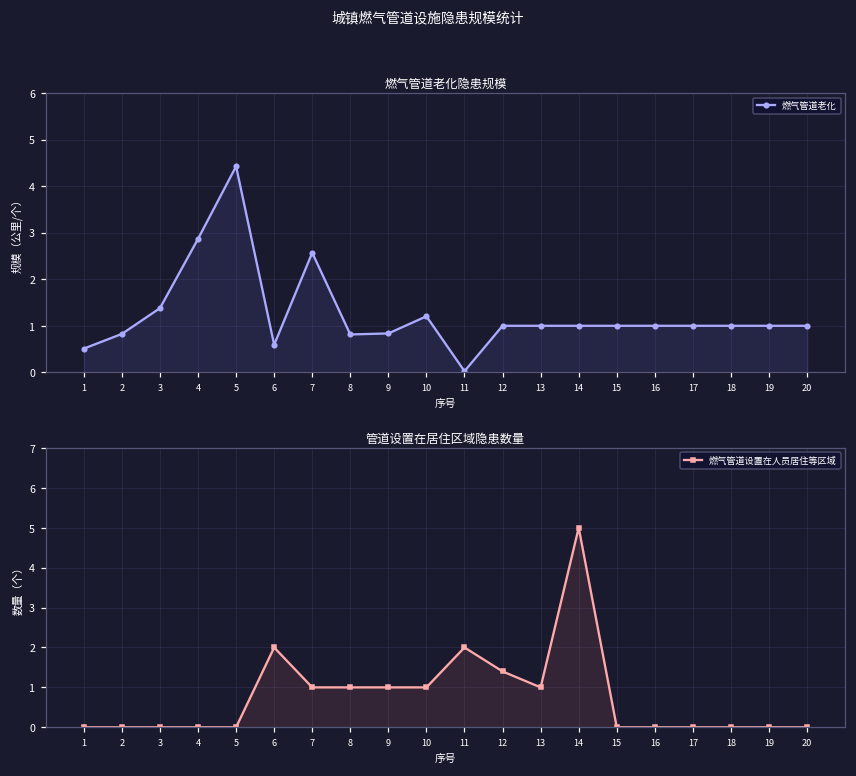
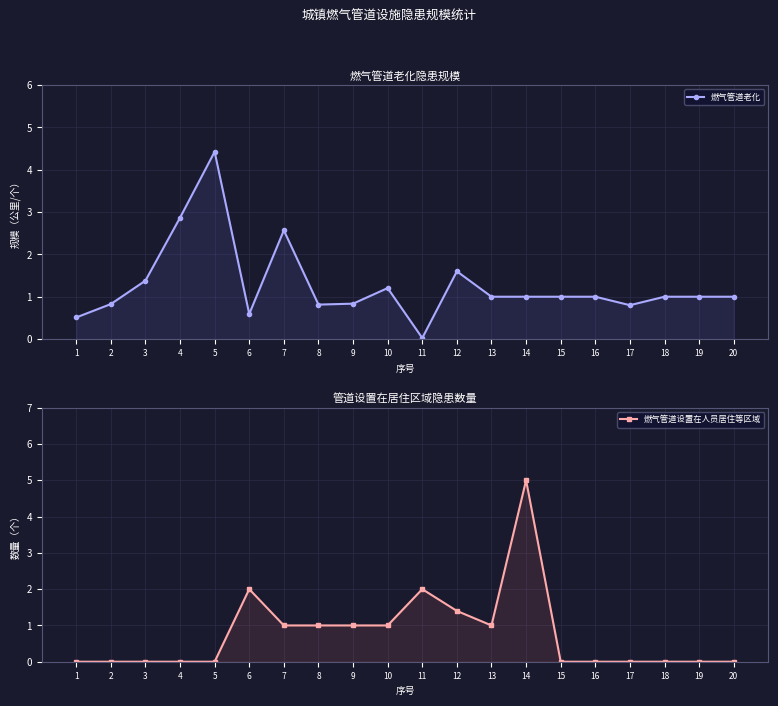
燃气管道老化隐患规模, 12: 1.0 -> 1.6
燃气管道老化隐患规模, 17: 1.0 -> 0.8
